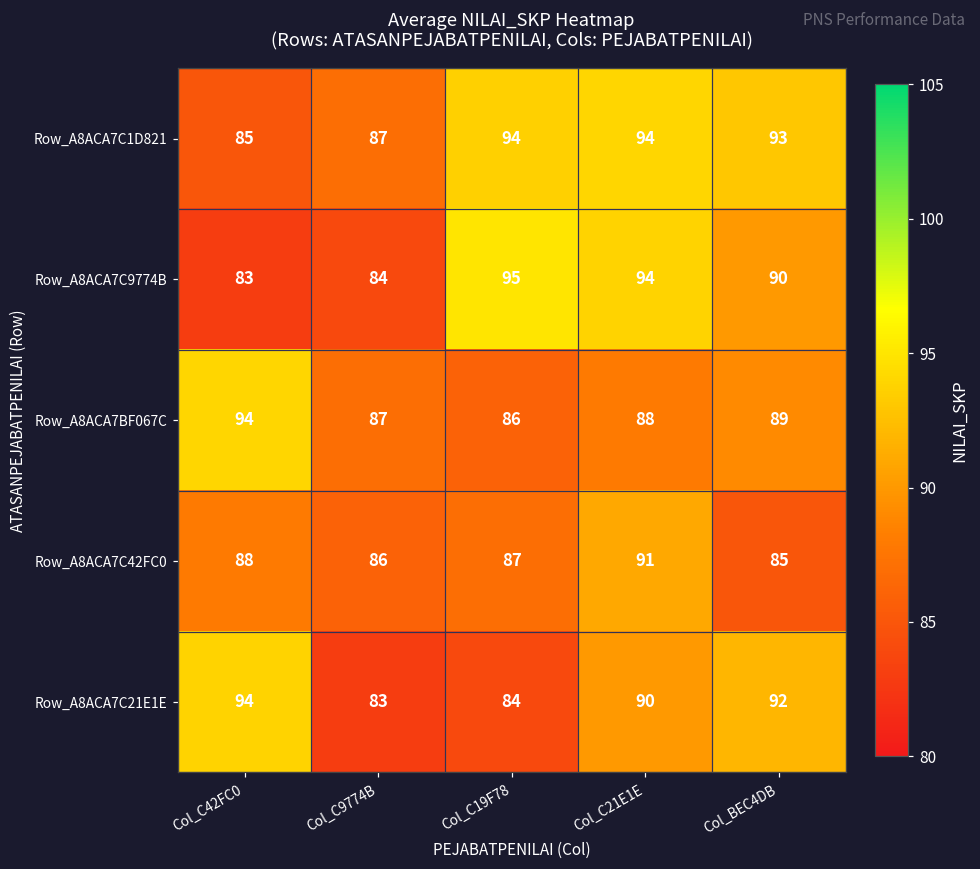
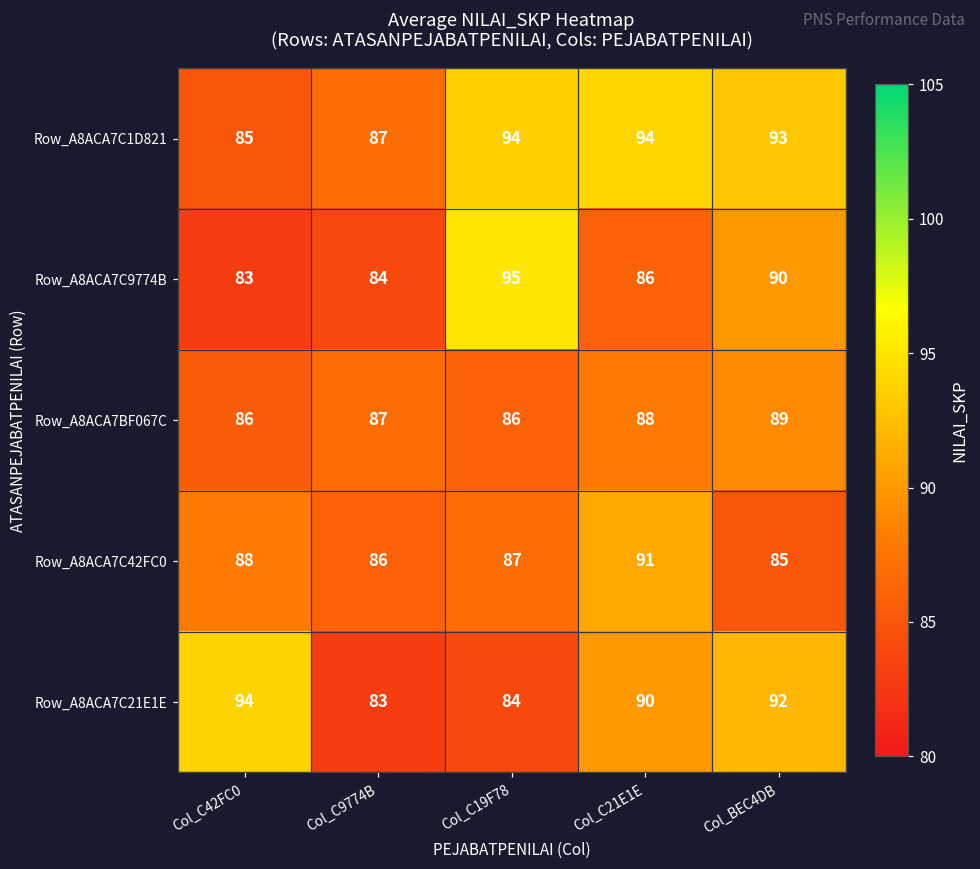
Row_A8ACA7C9774B, Col_C21E1E: 94 -> 86
Row_A8ACA7BF067C, Col_C42FC0: 94 -> 86
